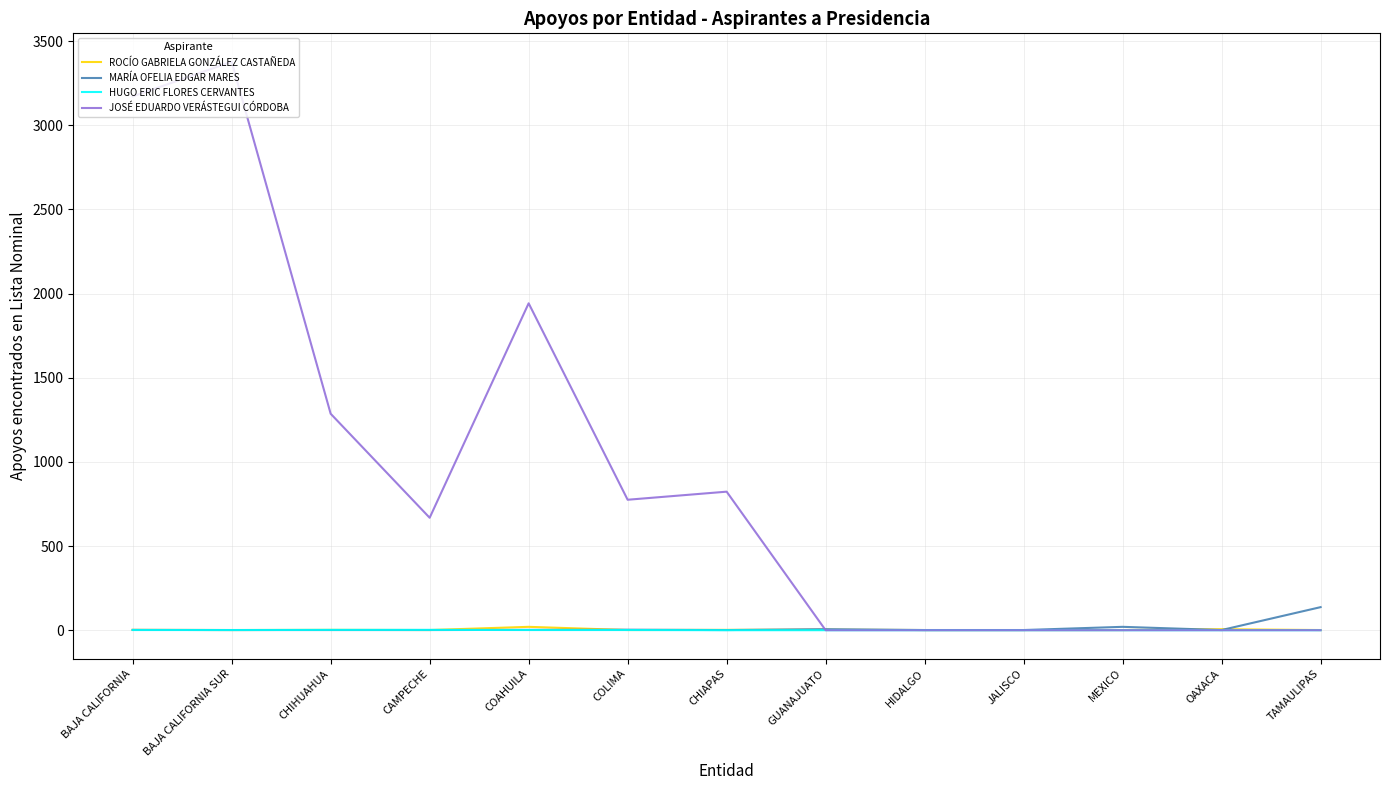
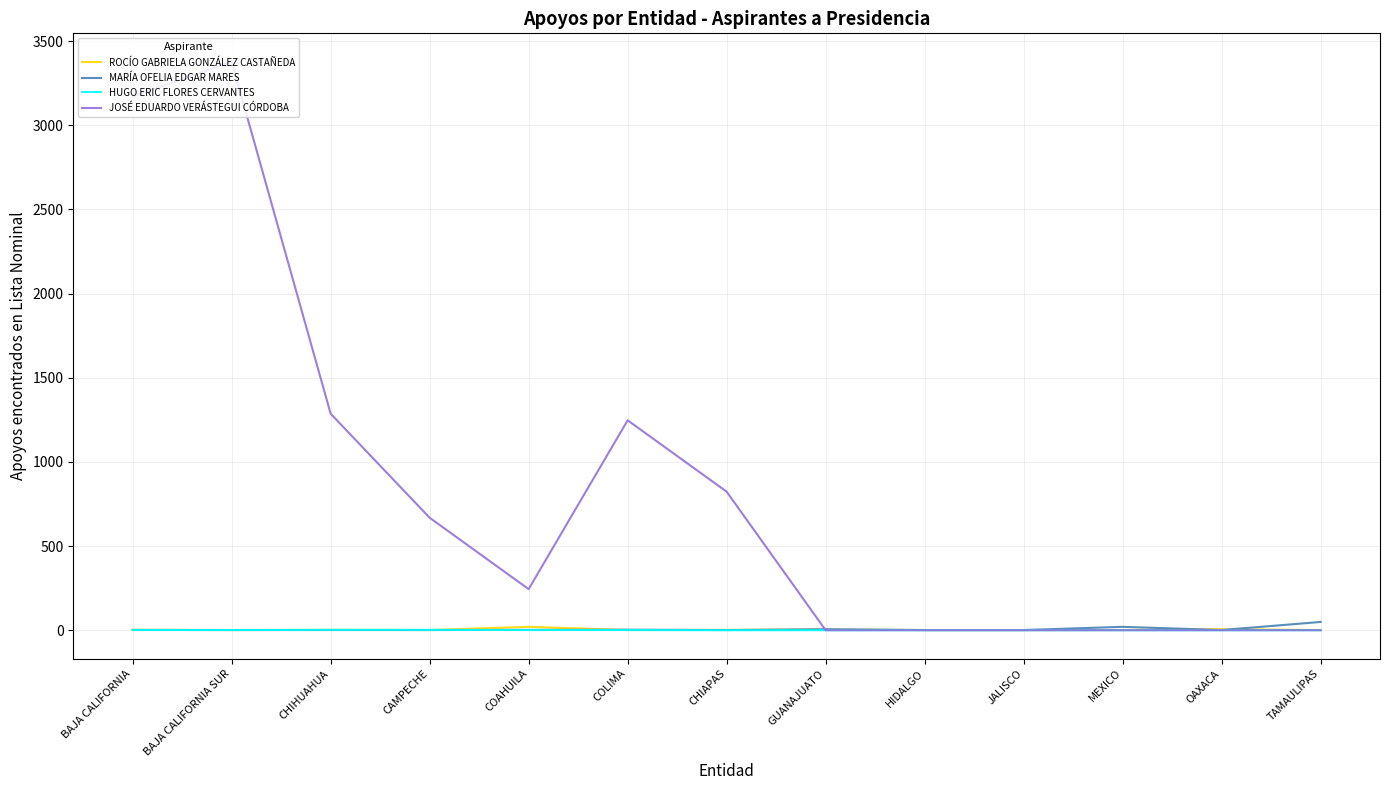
JOSÉ EDUARDO VERÁSTEGUI CÓRDOBA, COAHUILA: 1940 -> 240
JOSÉ EDUARDO VERÁSTEGUI CÓRDOBA, COLIMA: 780 -> 1250
MARÍA OFELIA EDGAR MARES, TAMAULIPAS: 140 -> 50
